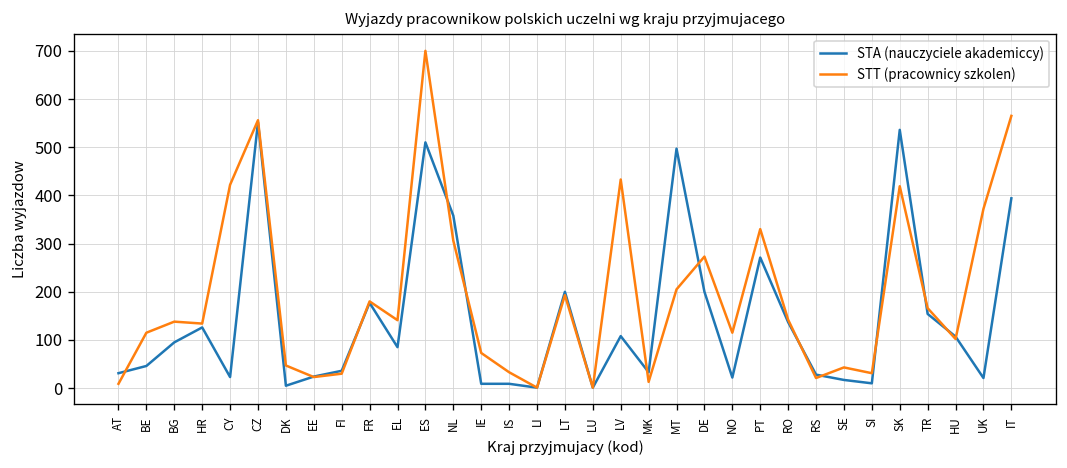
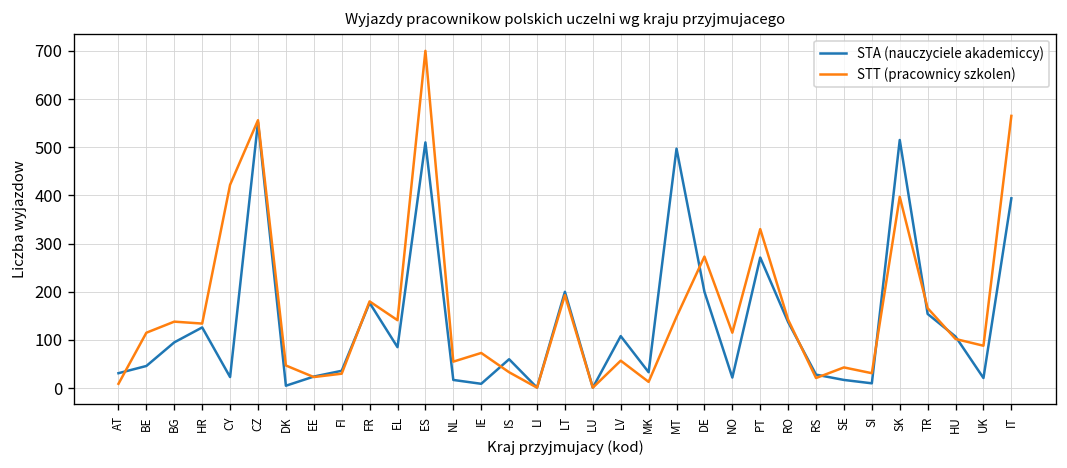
STA (nauczyciele akademiccy), NL: 360 -> 20
STT (pracownicy szkolen), NL: 310 -> 60
STA (nauczyciele akademiccy), IS: 10 -> 60
STT (pracownicy szkolen), LV: 430 -> 60
STT (pracownicy szkolen), MT: 210 -> 150
STA (nauczyciele akademiccy), SK: 540 -> 520
STT (pracownicy szkolen), SK: 420 -> 400
STT (pracownicy szkolen), UK: 370 -> 90
